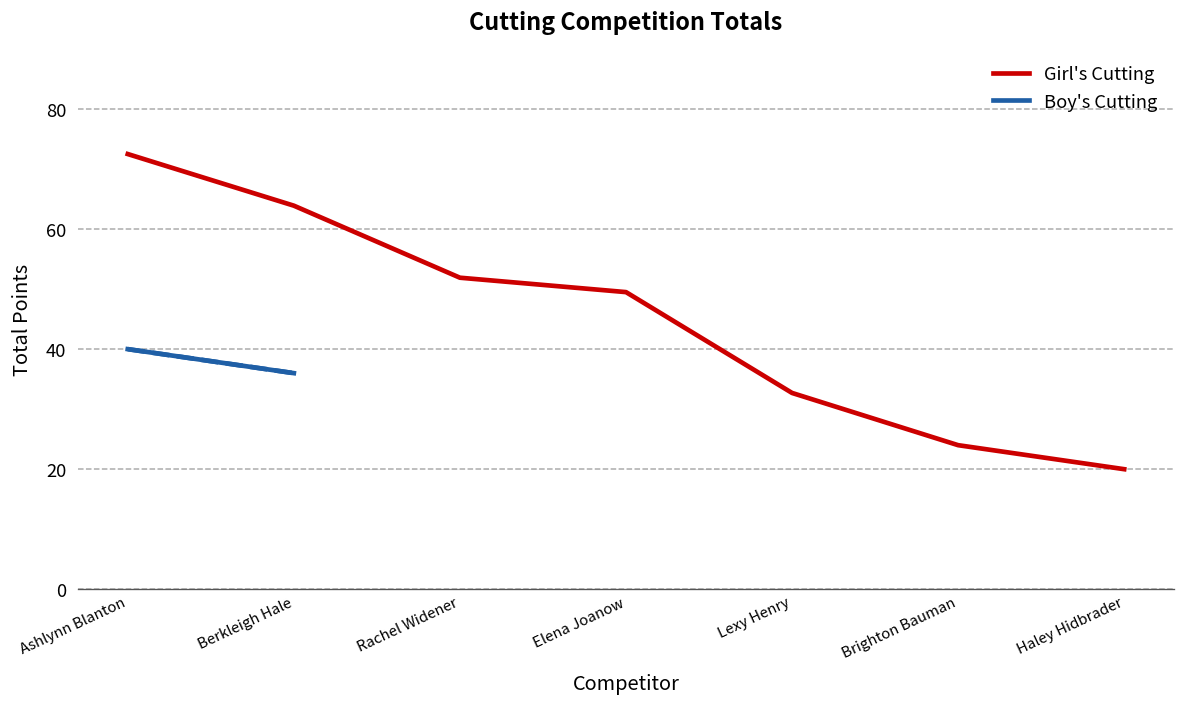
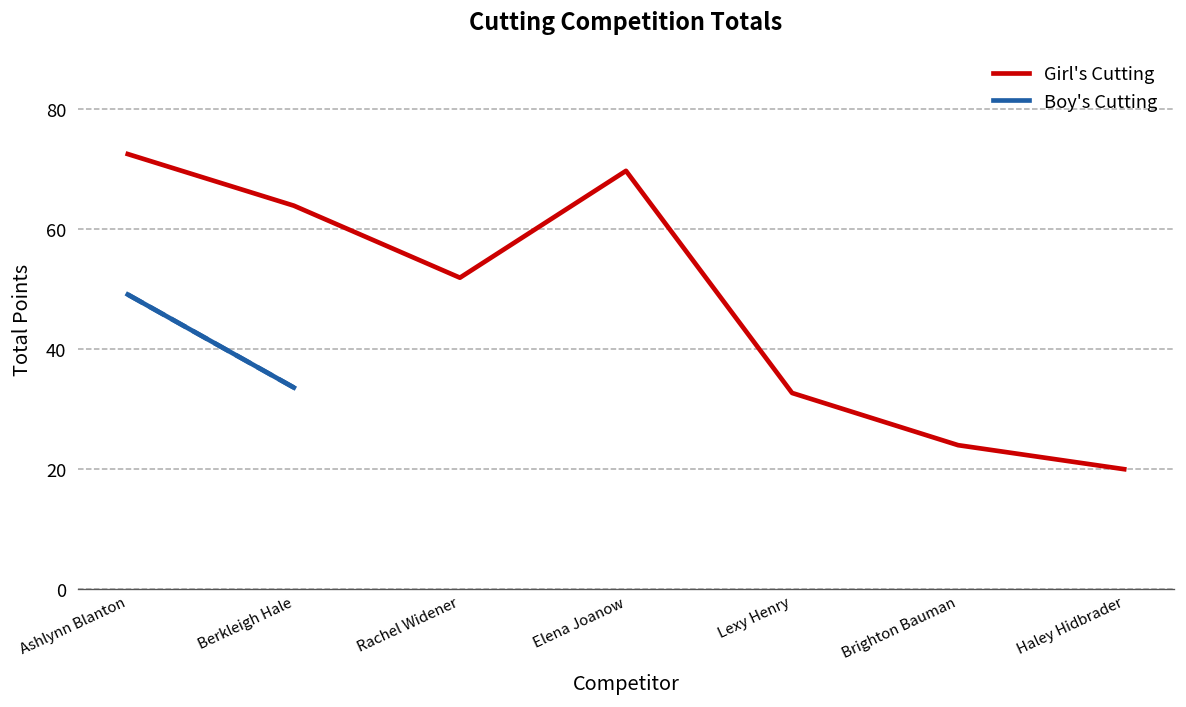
Boy's Cutting, Ashlynn Blanton: 40 -> 49
Boy's Cutting, Berkleigh Hale: 36 -> 34
Girl's Cutting, Elena Joanow: 50 -> 70
